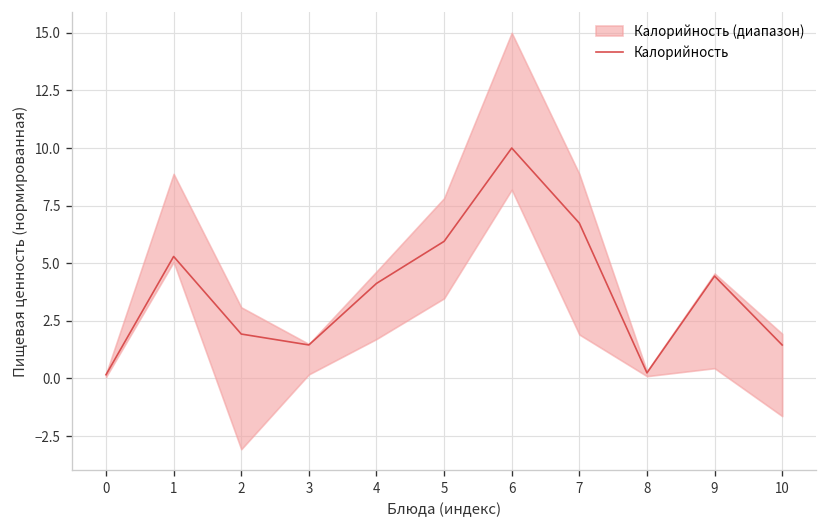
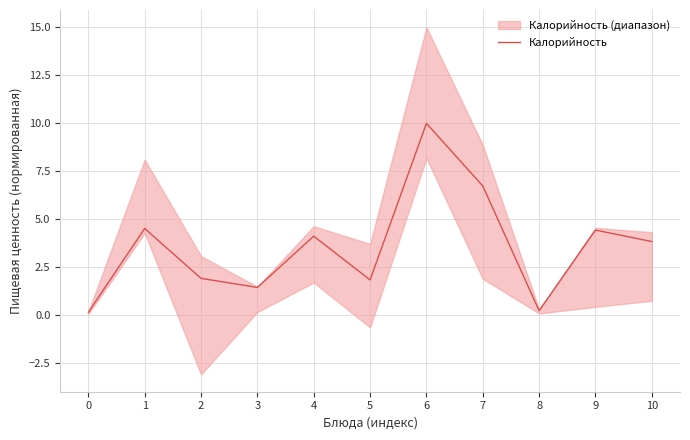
Калорийность, 1: 5.3 -> 4.5
Калорийность, 5: 5.9 -> 1.8
Калорийность, 10: 1.5 -> 3.8
